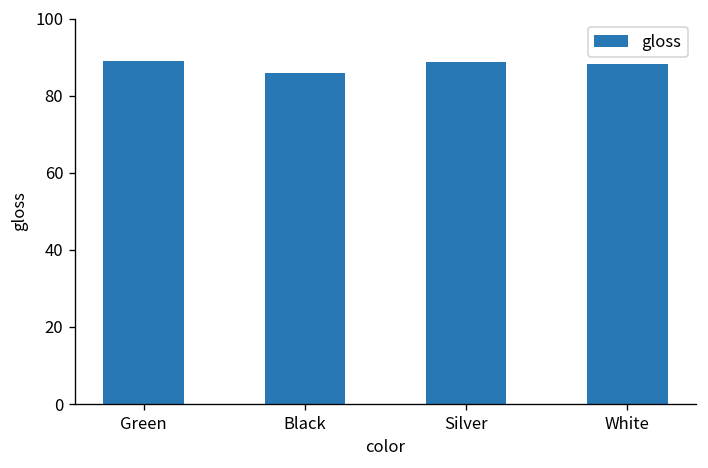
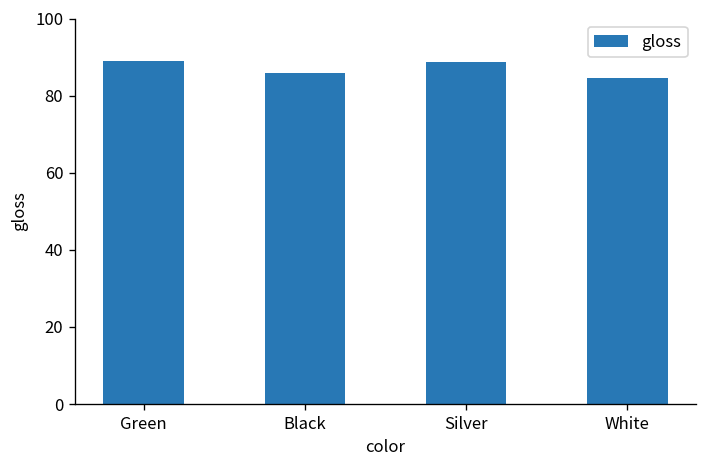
White: 88 -> 85
